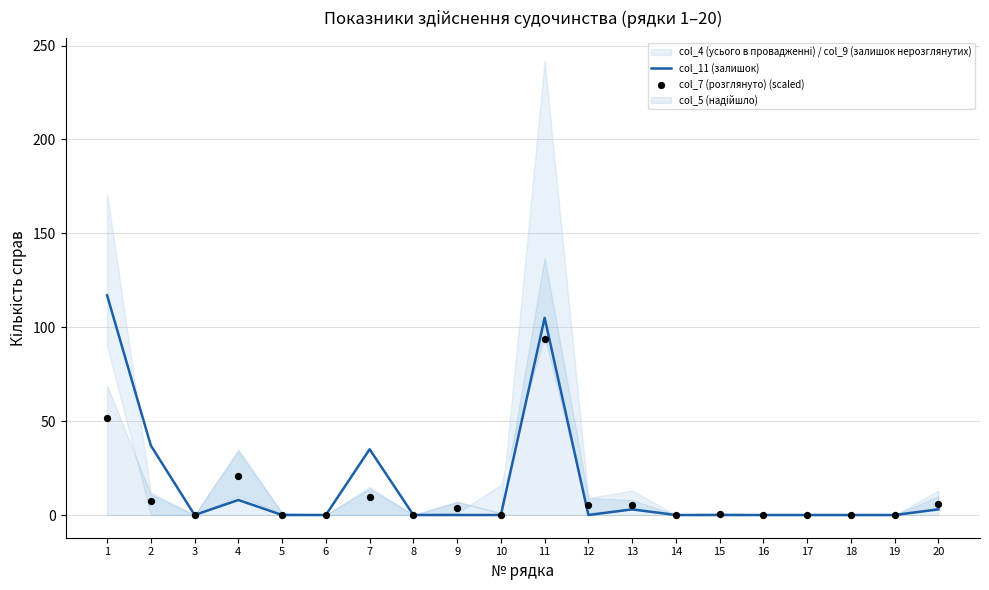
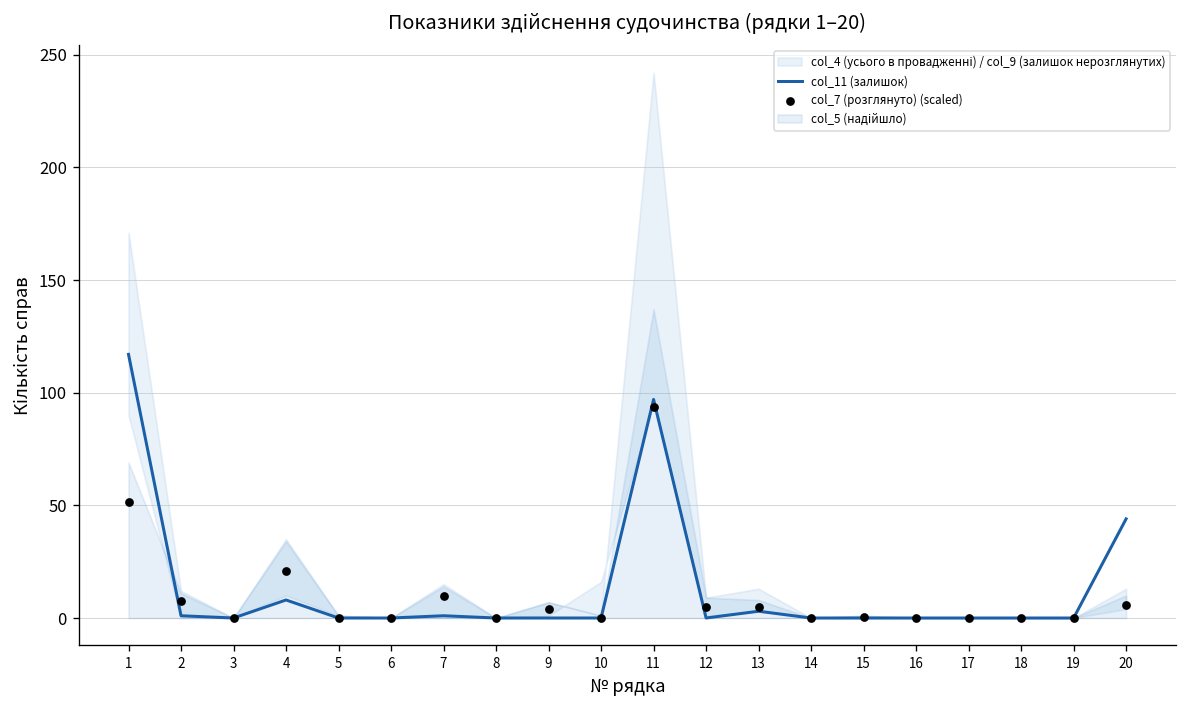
col_11 (залишок), 2: 37 -> 1
col_11 (залишок), 7: 35 -> 1
col_11 (залишок), 11: 105 -> 97
col_11 (залишок), 20: 3 -> 44
